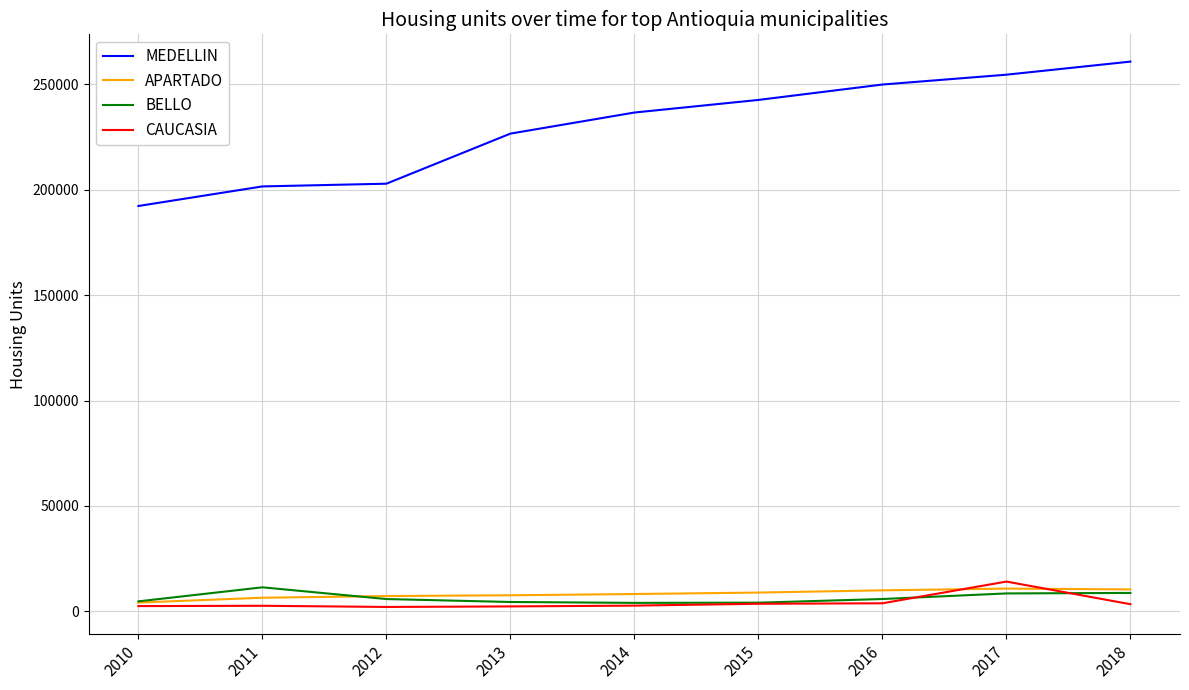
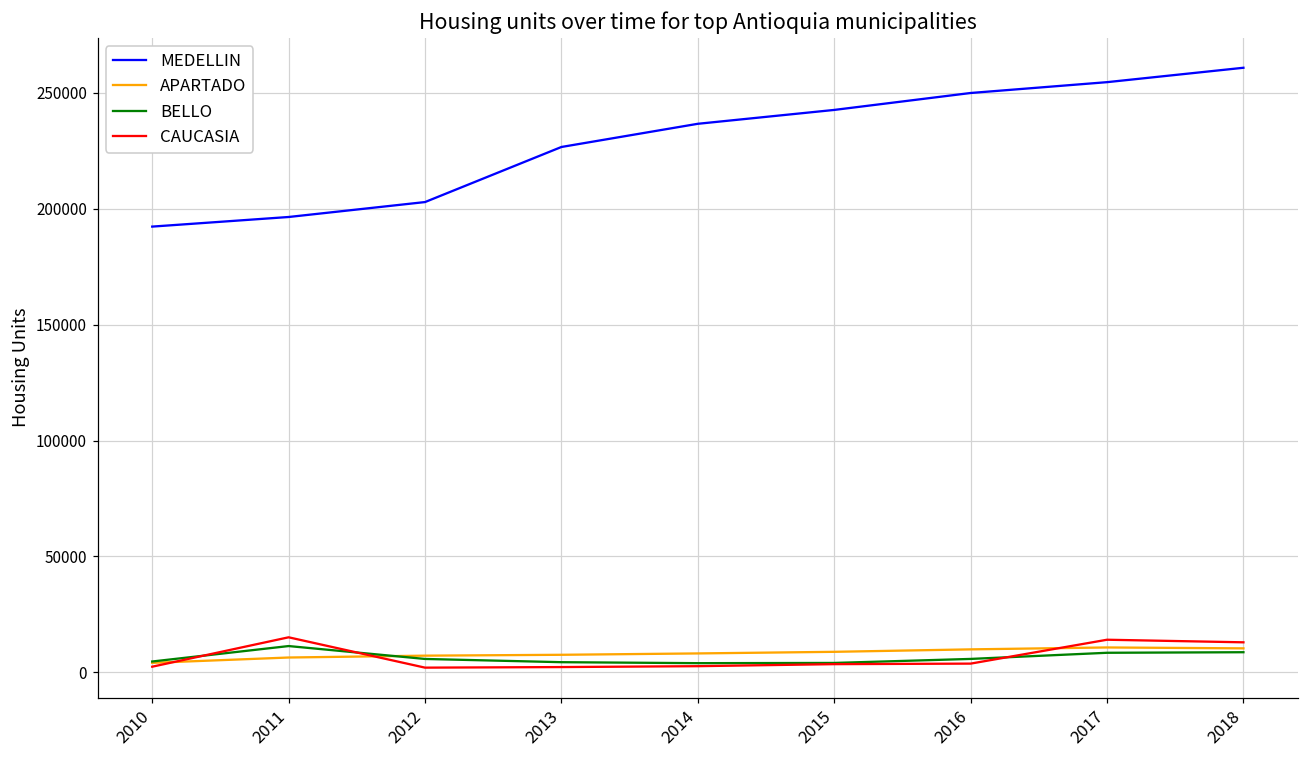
MEDELLIN, 2011: 202000 -> 196000
CAUCASIA, 2011: 3000 -> 15000
CAUCASIA, 2018: 3000 -> 13000
